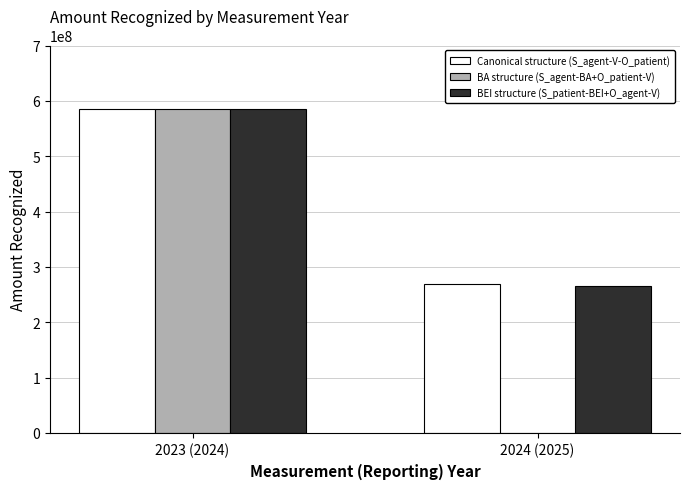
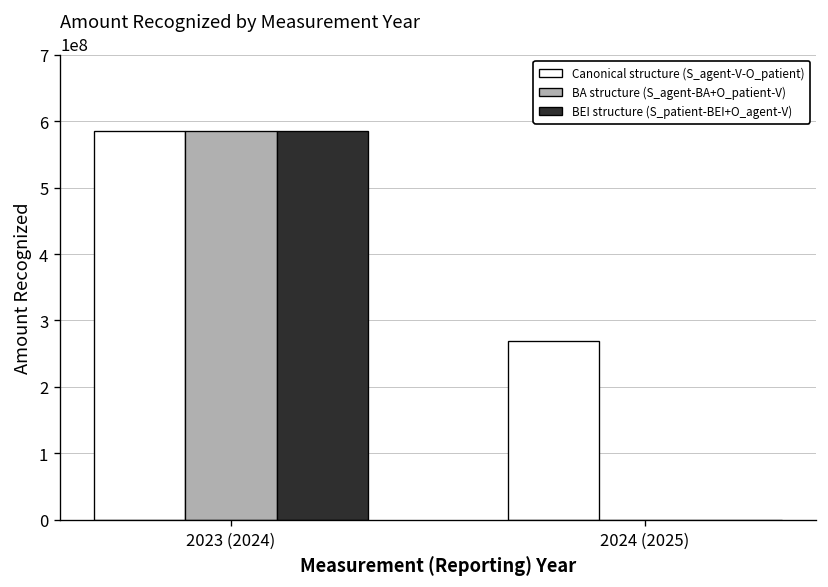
BEI structure (S_patient-BEI+O_agent-V), 2024 (2025): 270000000 -> 0
